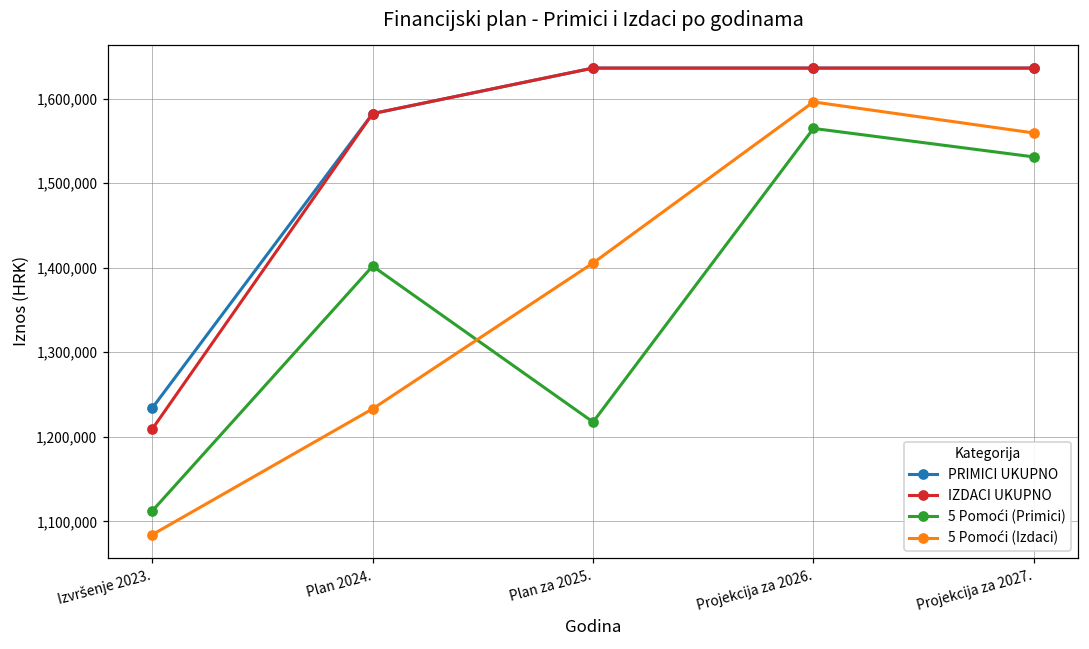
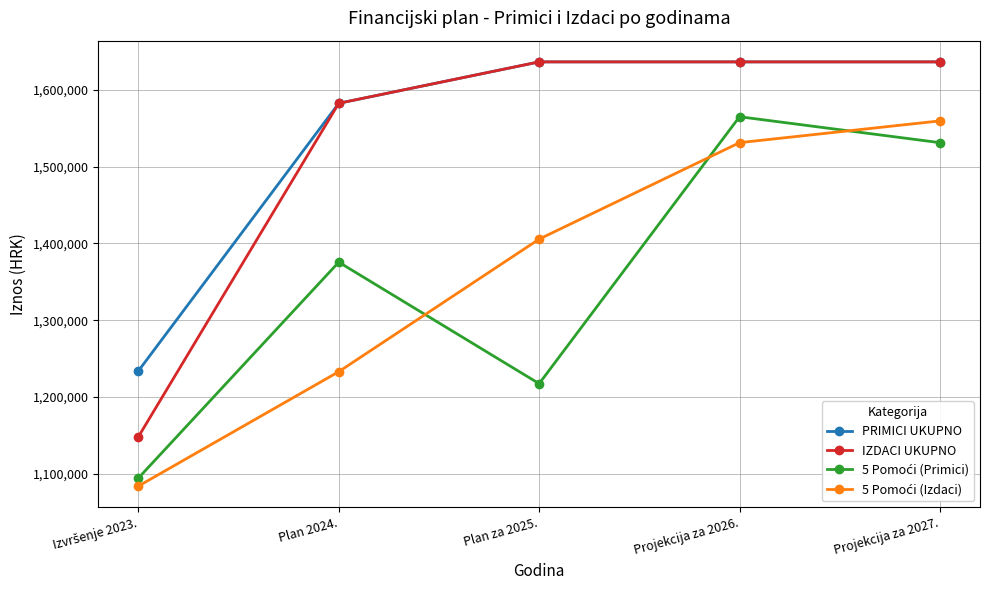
IZDACI UKUPNO, Izvršenje 2023.: 1,210,000 -> 1,150,000
5 Pomoći (Primici), Izvršenje 2023.: 1,110,000 -> 1,090,000
5 Pomoći (Primici), Plan 2024.: 1,400,000 -> 1,380,000
5 Pomoći (Izdaci), Projekcija za 2026.: 1,600,000 -> 1,530,000
